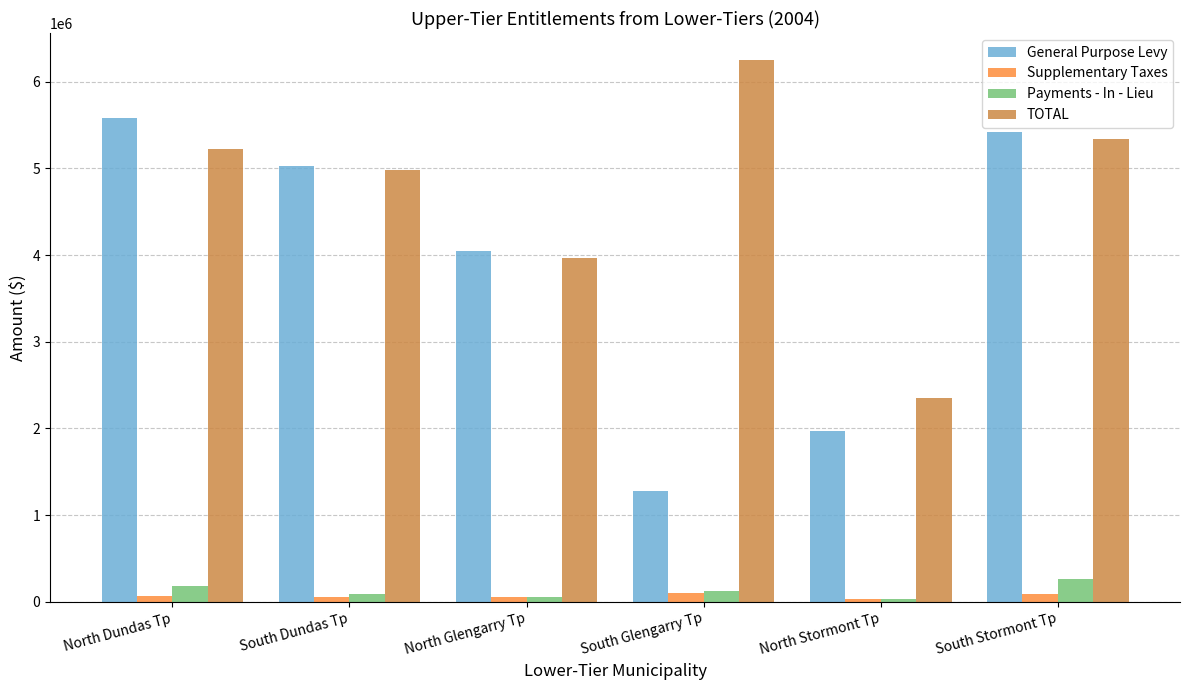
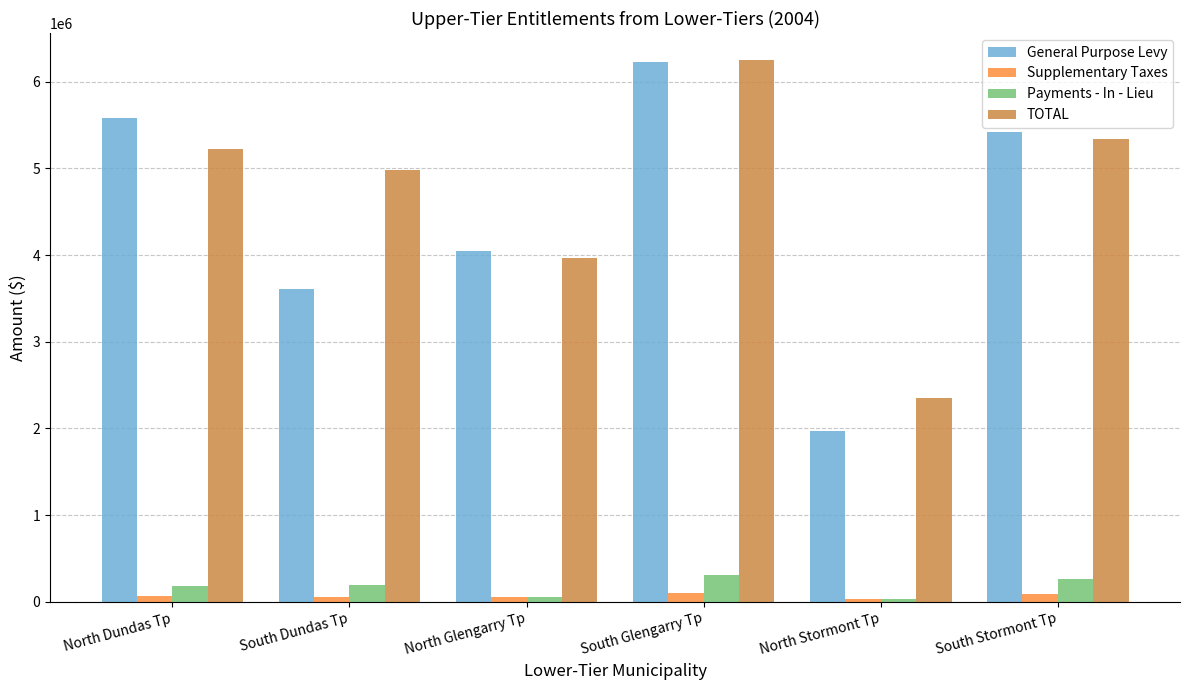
General Purpose Levy, South Dundas Tp: 5000000 -> 3600000
Payments - In - Lieu, South Dundas Tp: 100000 -> 200000
General Purpose Levy, South Glengarry Tp: 1300000 -> 6200000
Payments - In - Lieu, South Glengarry Tp: 100000 -> 300000
